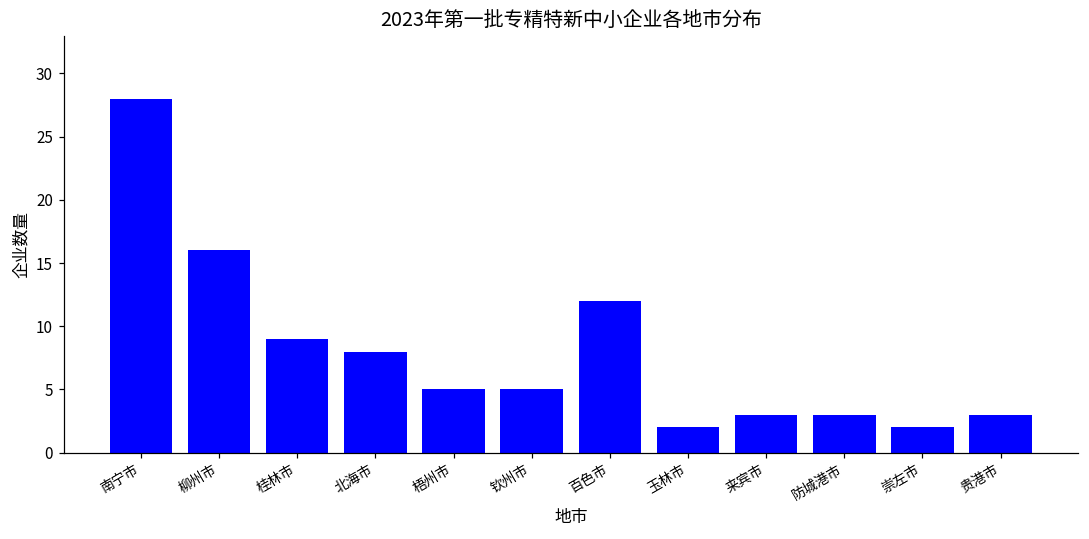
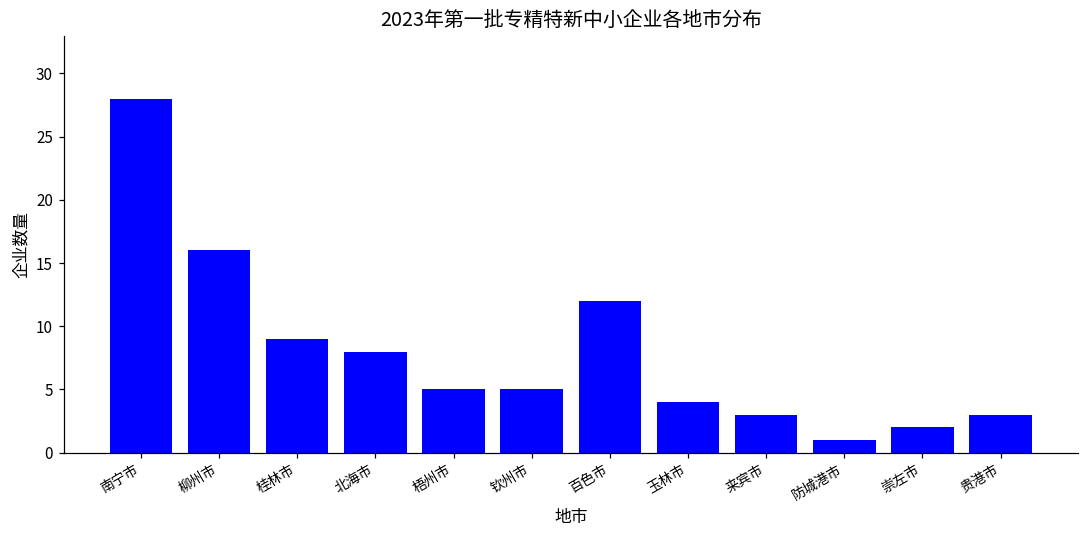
玉林市: 2 -> 4
防城港市: 3 -> 1
